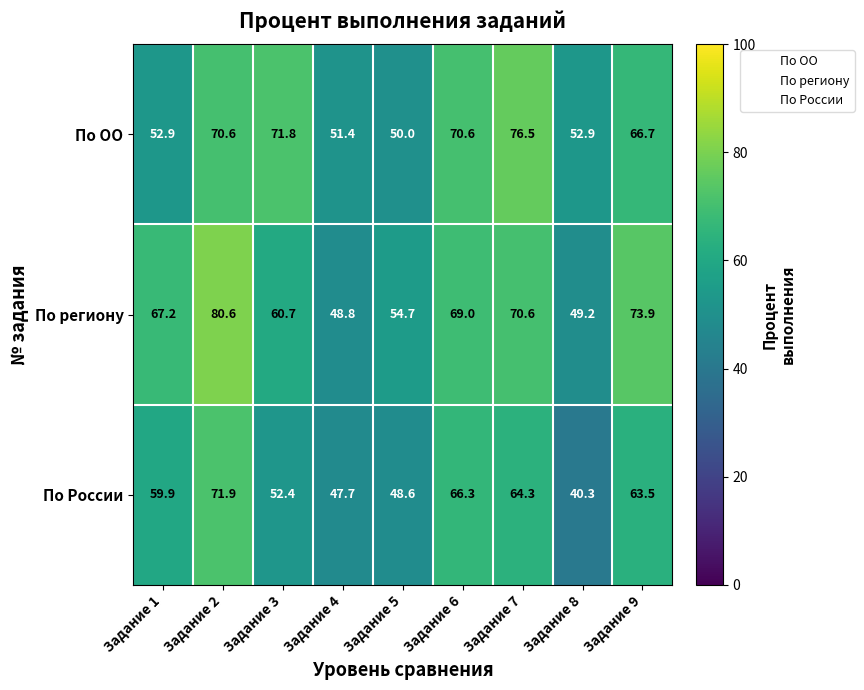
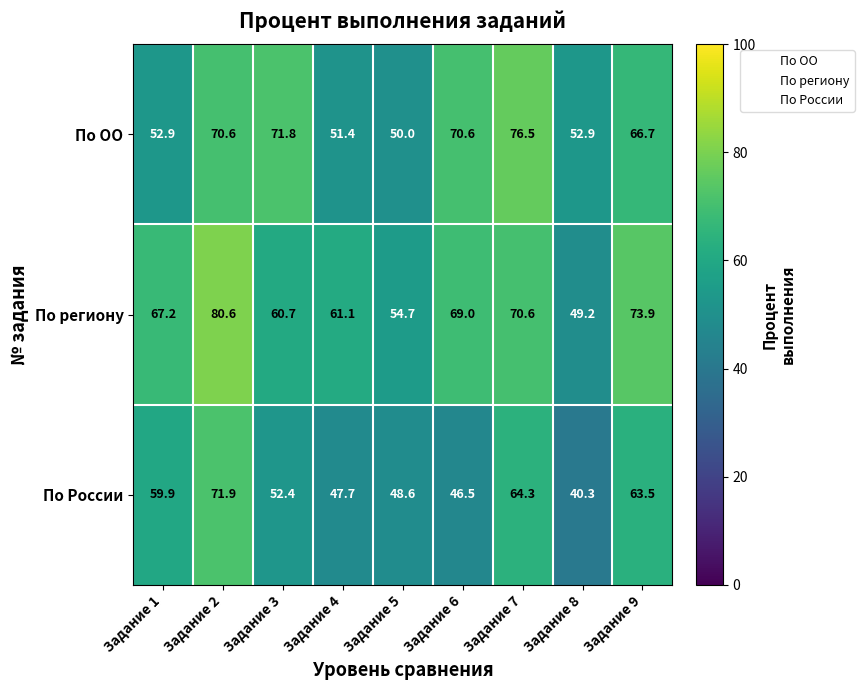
По региону, Задание 4: 48.8 -> 61.1
По России, Задание 6: 66.3 -> 46.5
